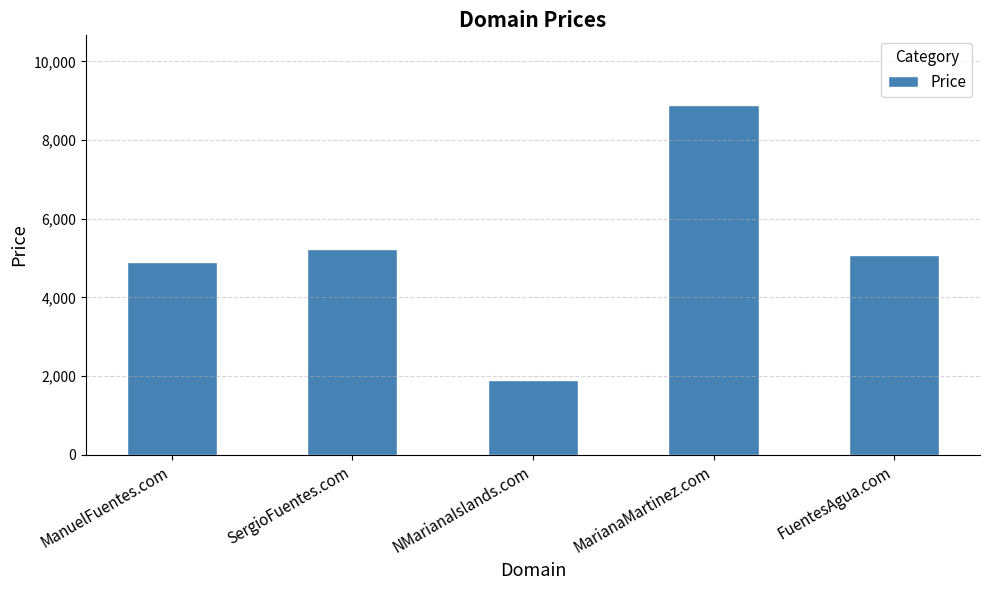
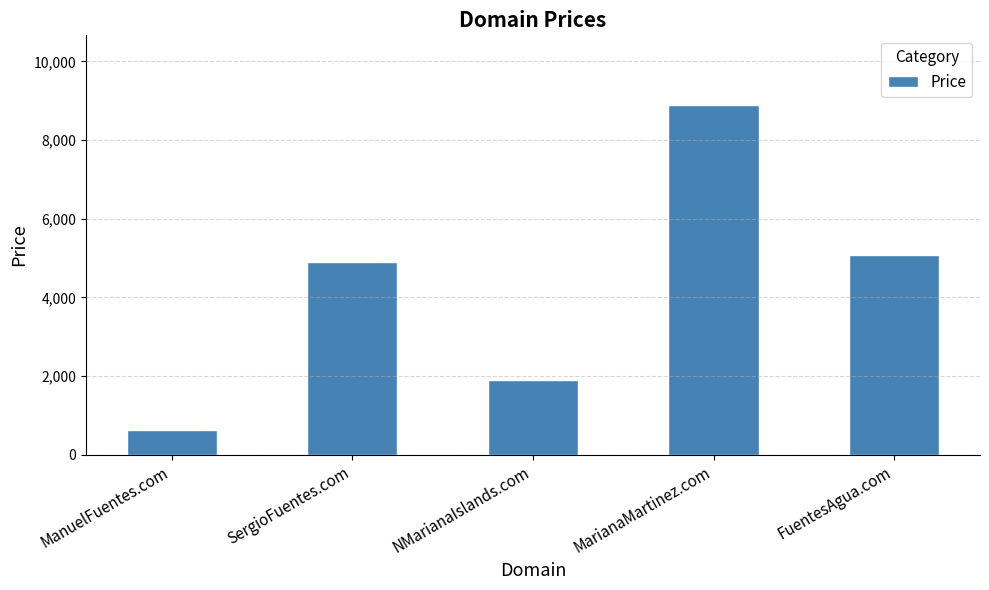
ManuelFuentes.com: 4,900 -> 600
SergioFuentes.com: 5,200 -> 4,900
